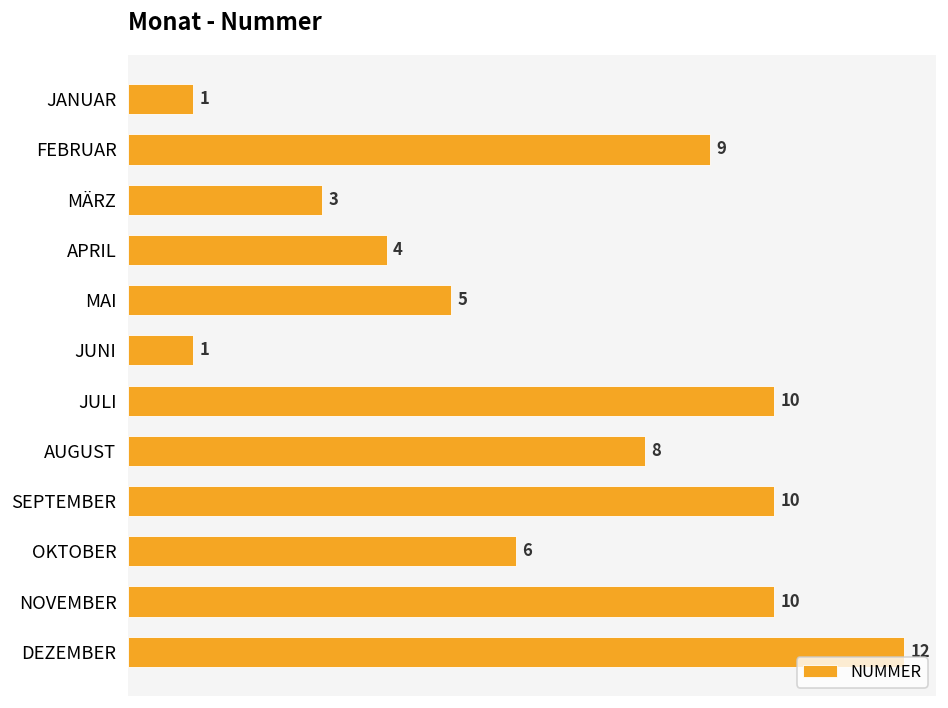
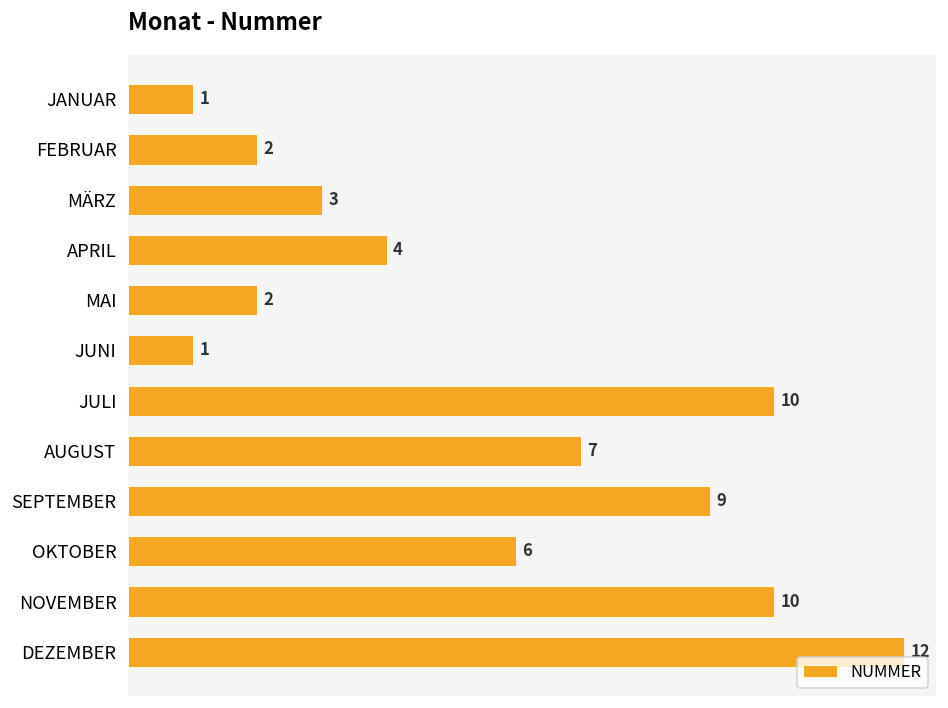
FEBRUAR: 9 -> 2
MAI: 5 -> 2
AUGUST: 8 -> 7
SEPTEMBER: 10 -> 9
